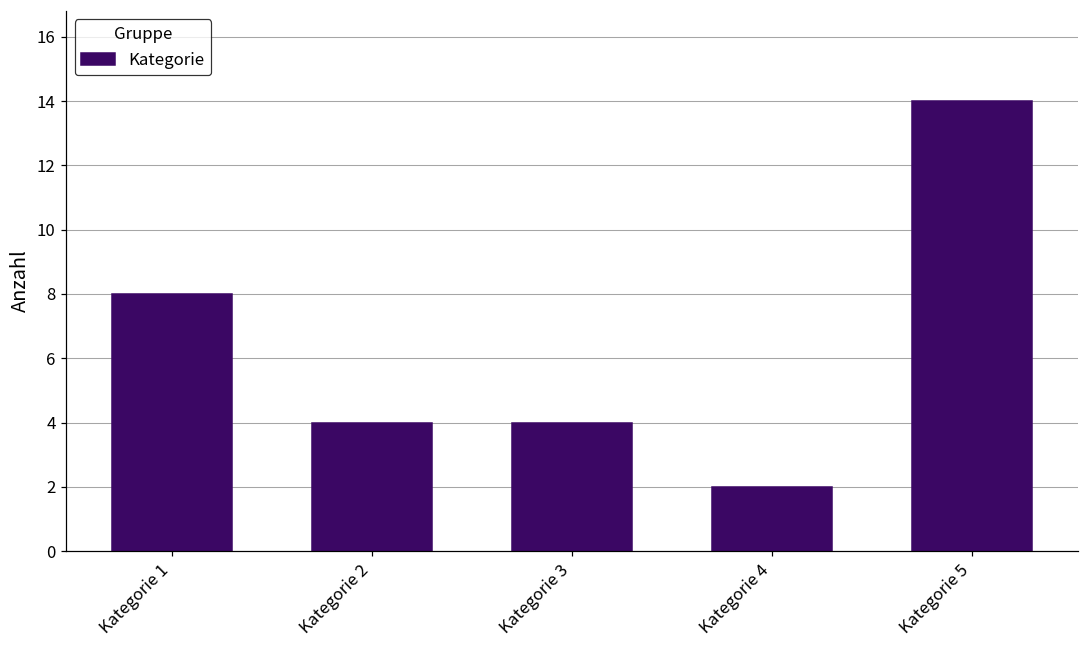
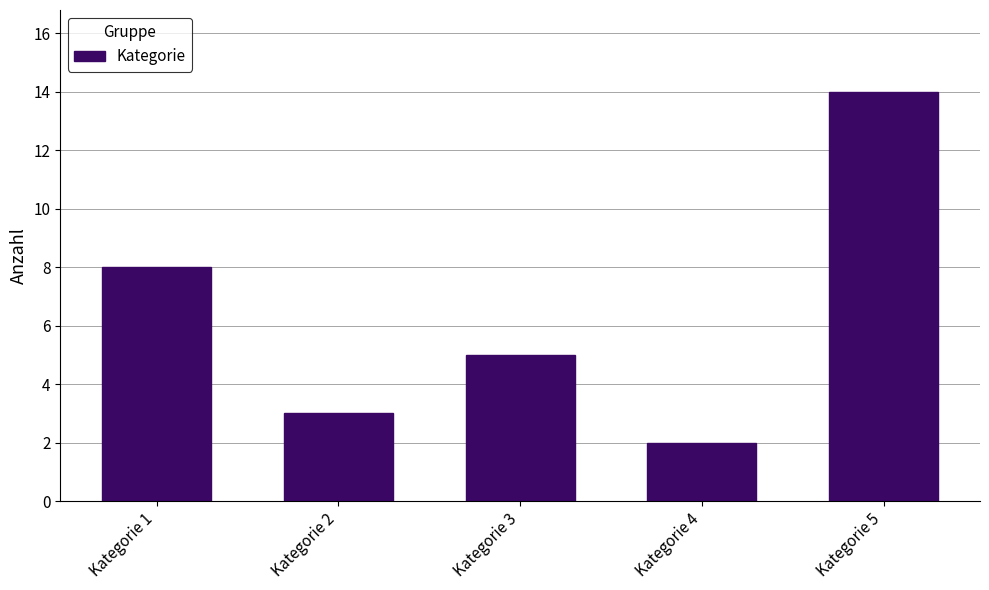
Kategorie 2: 4 -> 3
Kategorie 3: 4 -> 5
